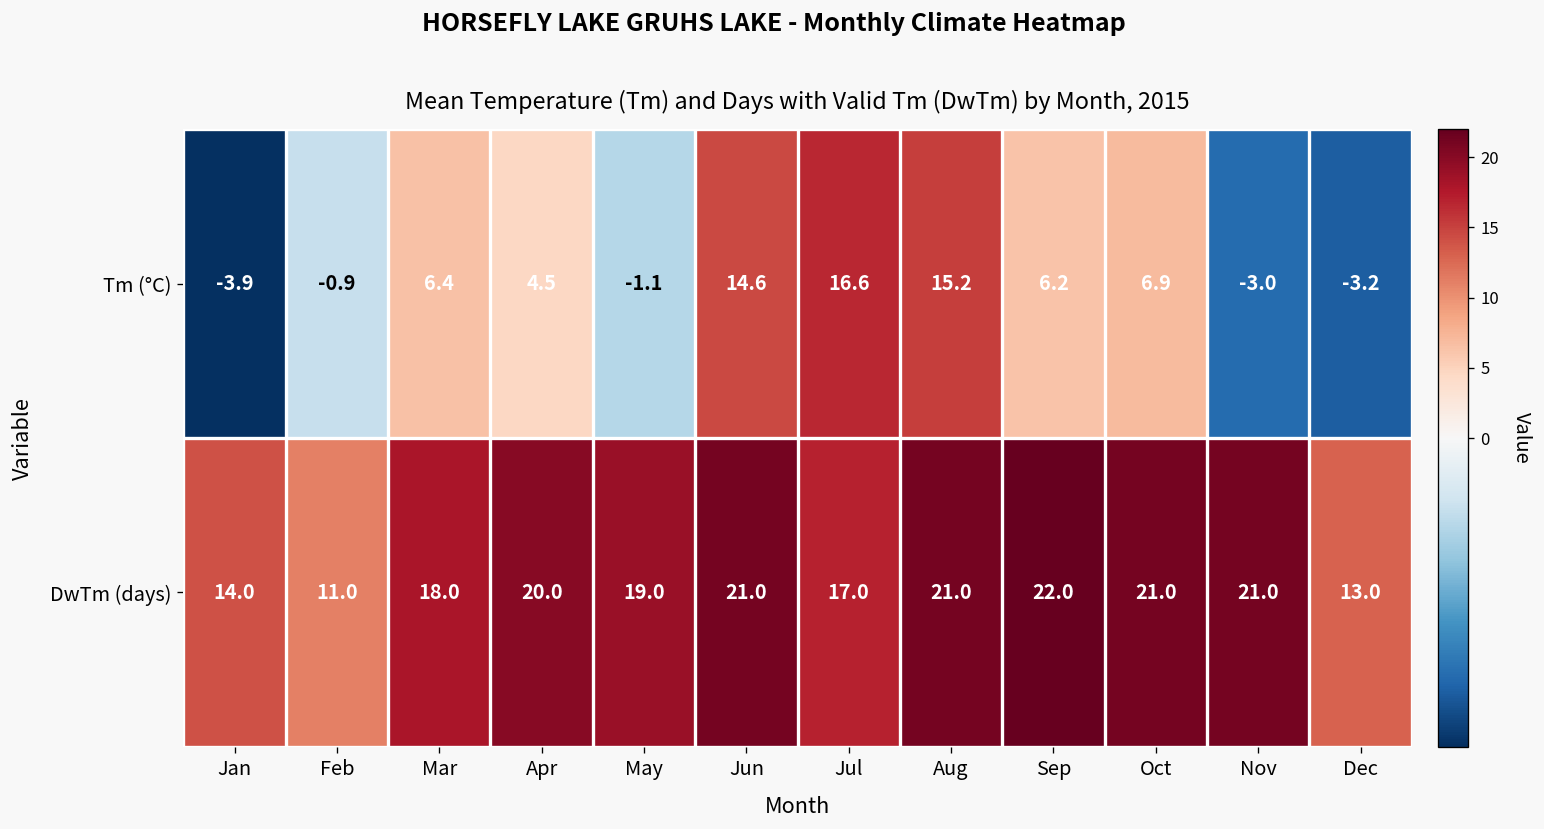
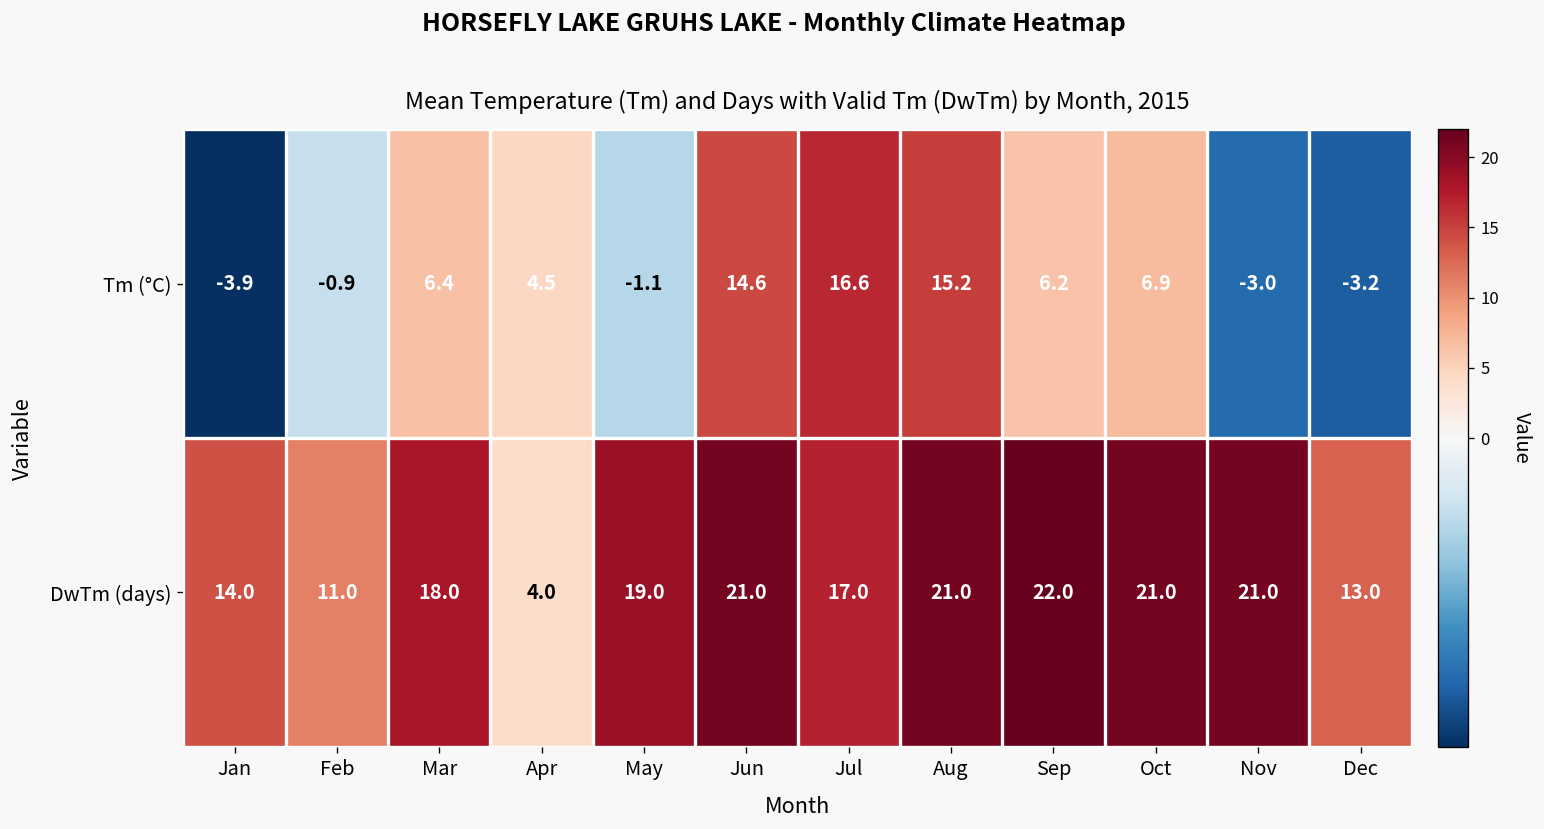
DwTm (days), Apr: 20.0 -> 4.0
